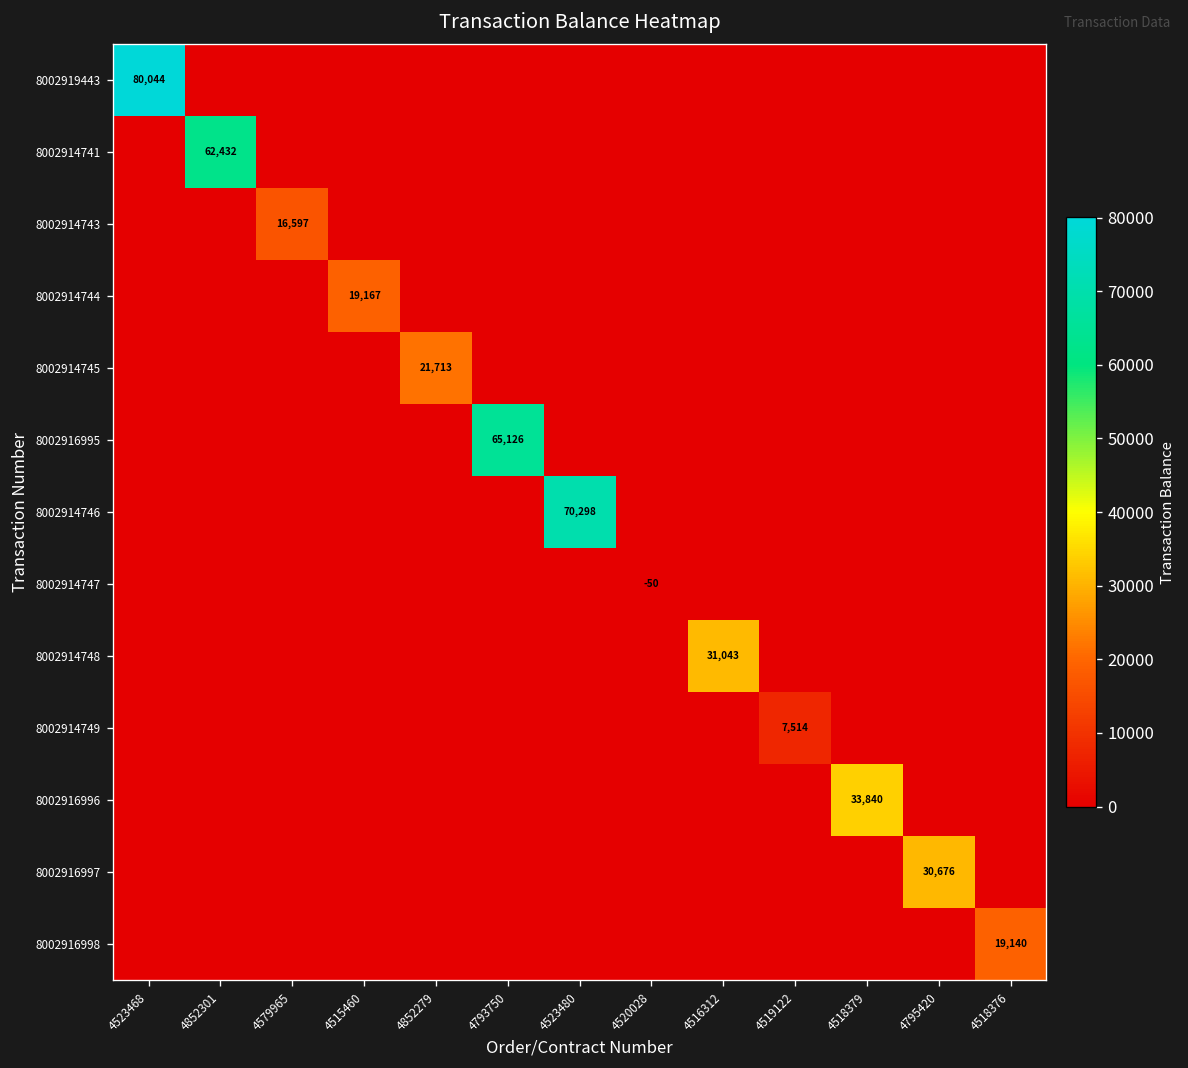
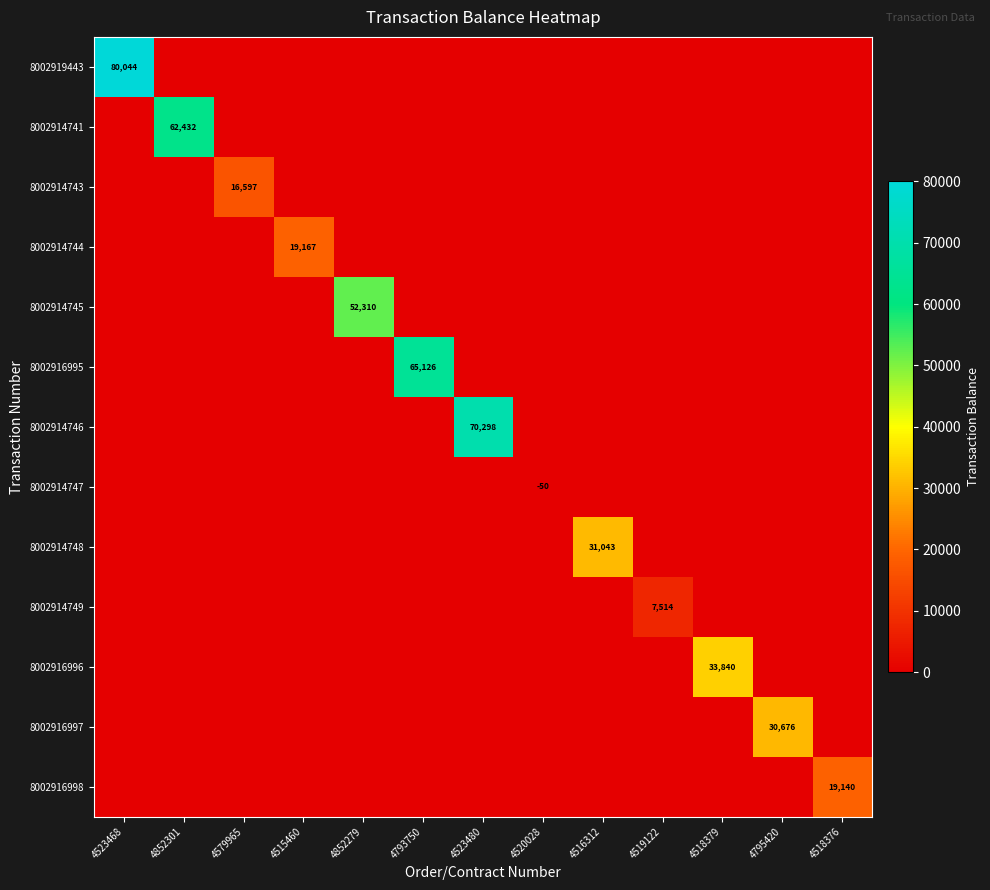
8002914745, 4852279: 21,713 -> 52,310
